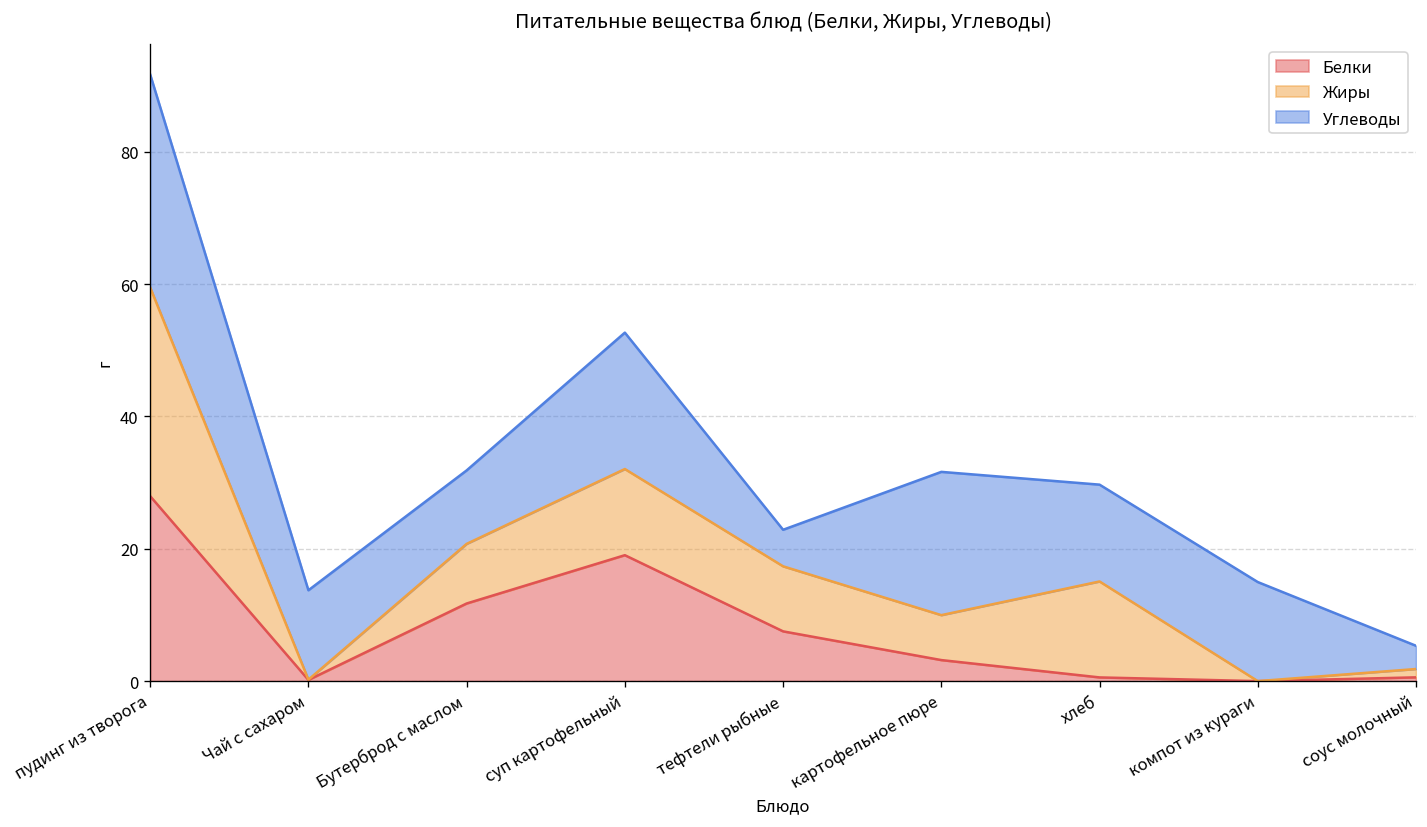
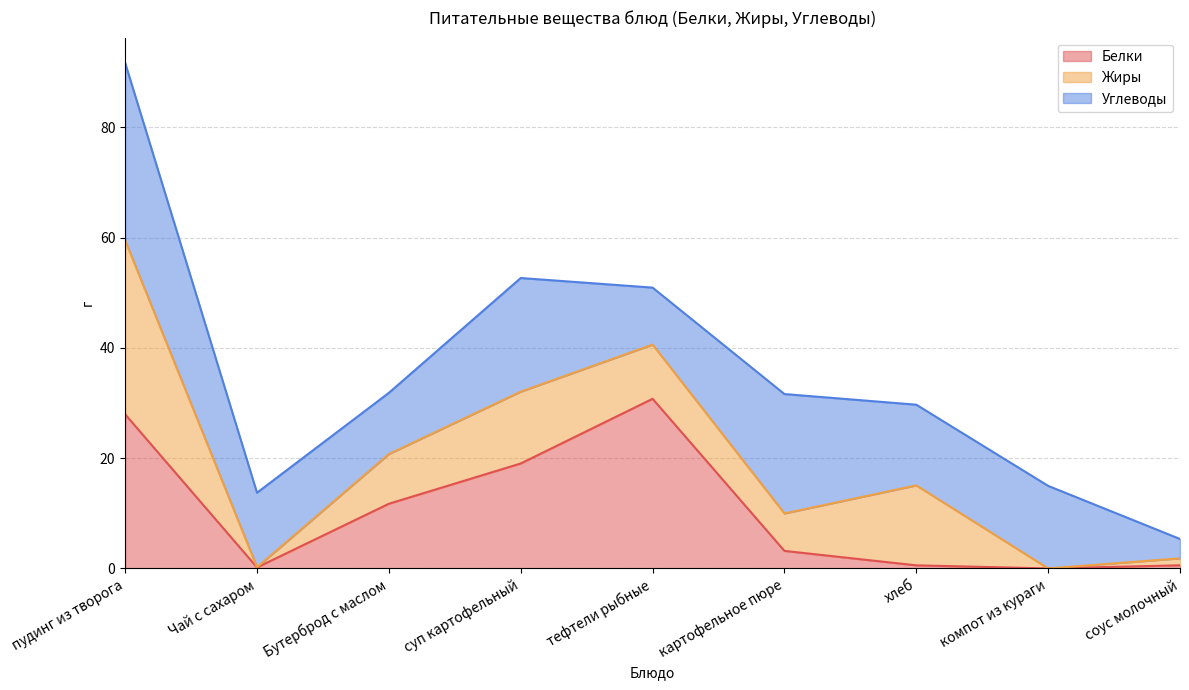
Белки, тефтели рыбные: 8 -> 31
Углеводы, тефтели рыбные: 6 -> 10
